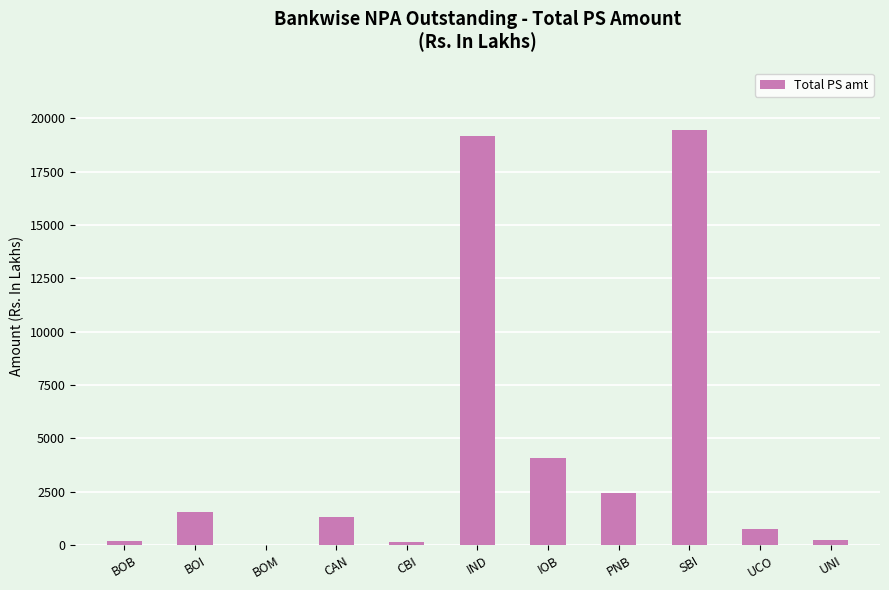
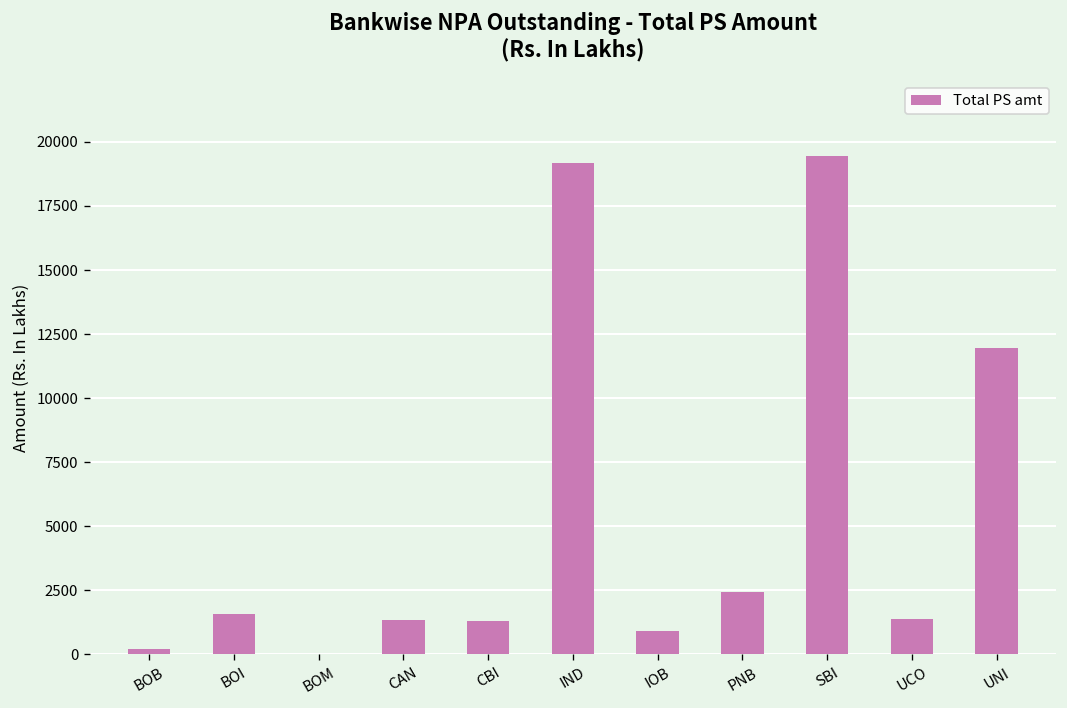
CBI: 100 -> 1300
IOB: 4100 -> 900
UCO: 800 -> 1400
UNI: 300 -> 12000
